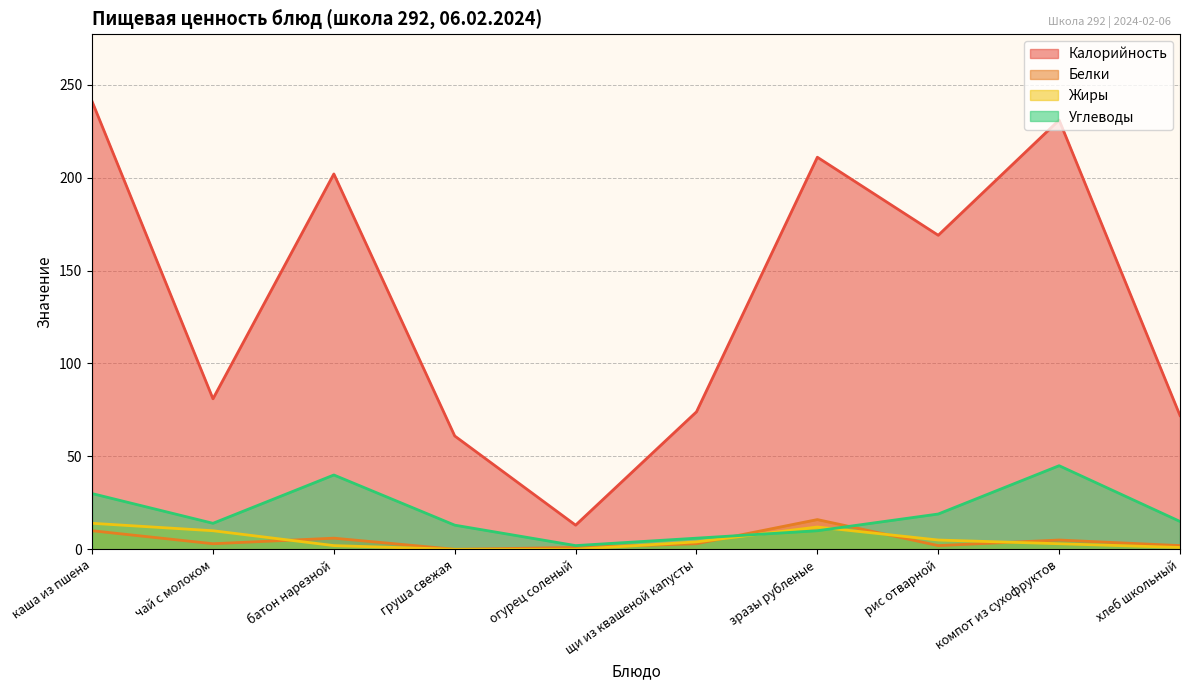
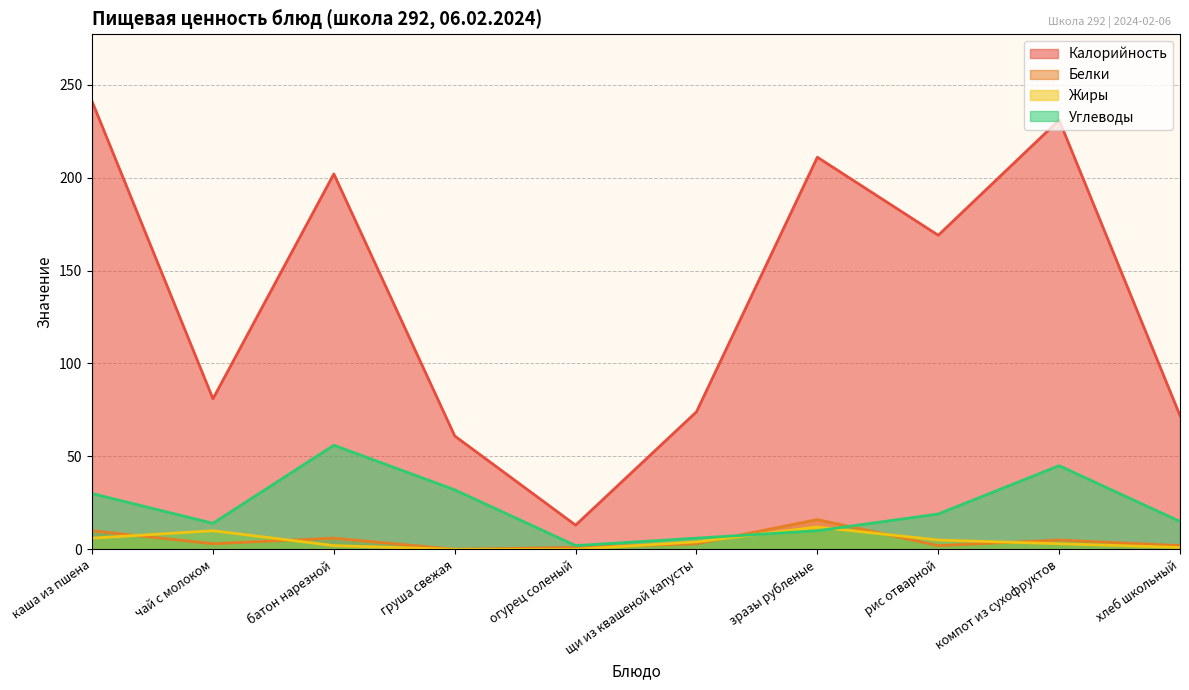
Жиры, каша из пшена: 14 -> 6
Углеводы, батон нарезной: 40 -> 56
Углеводы, груша свежая: 13 -> 32
